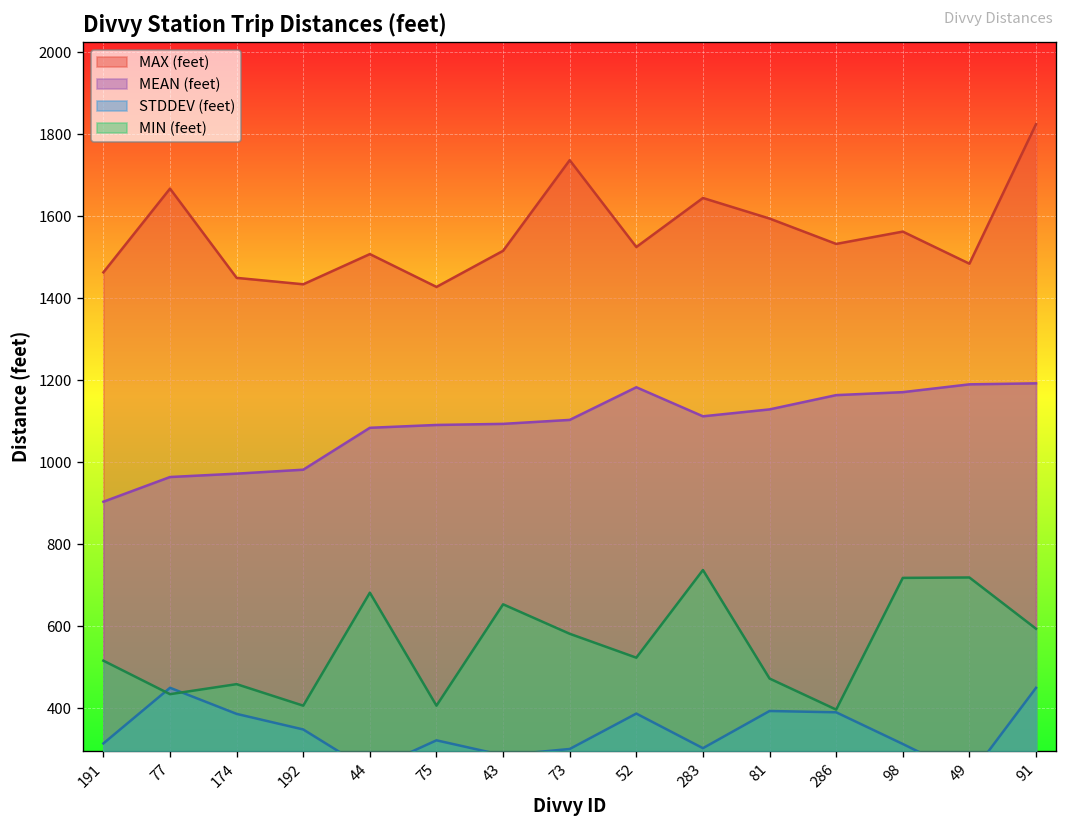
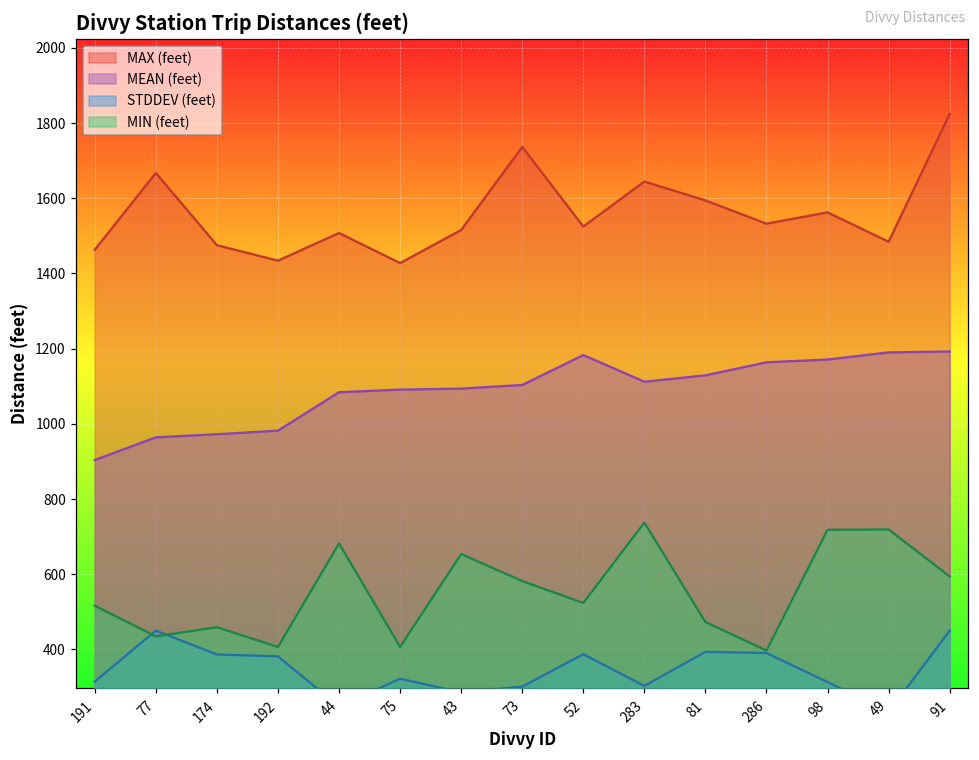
MAX (feet), 174: 1450 -> 1480
STDDEV (feet), 192: 350 -> 380
